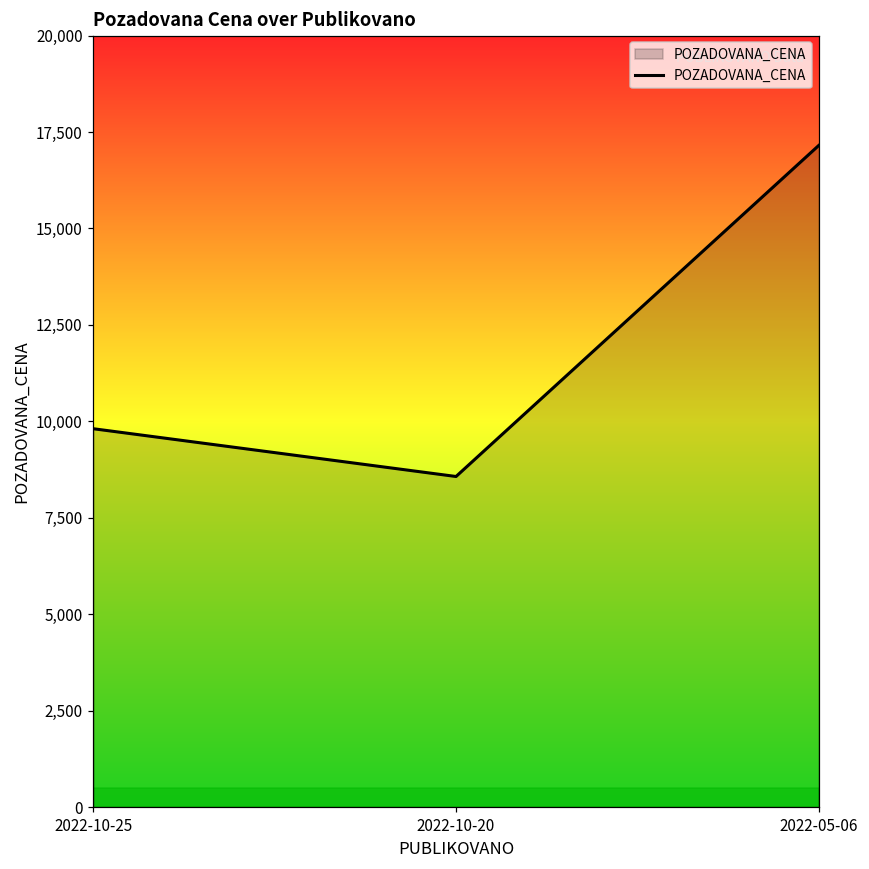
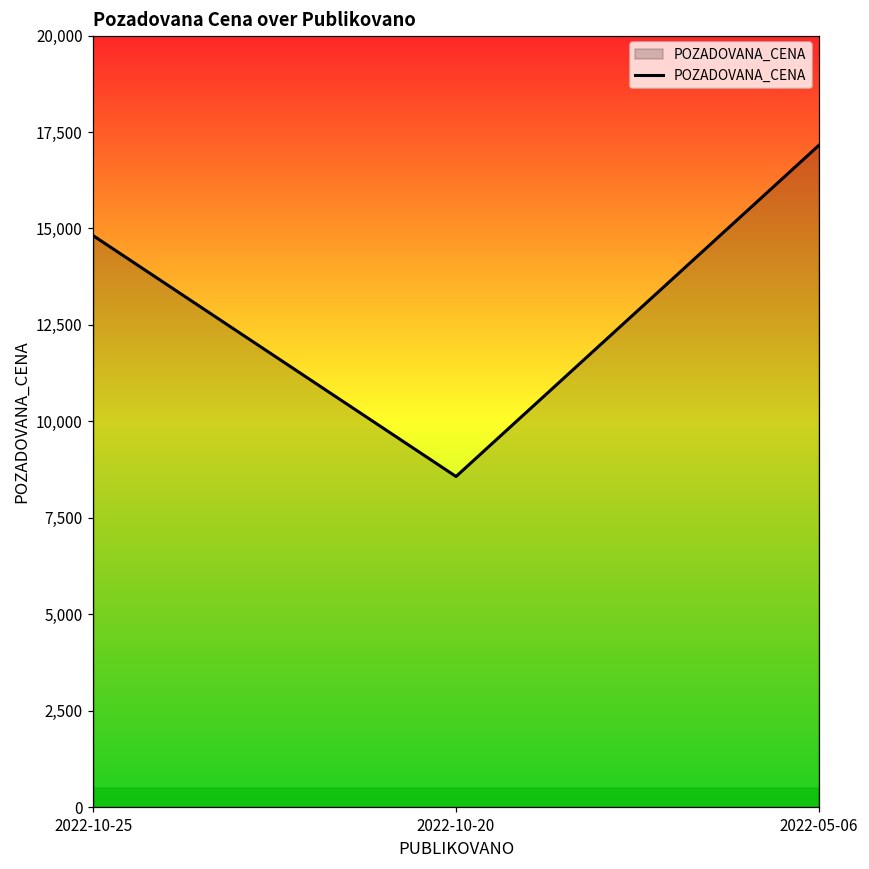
2022-10-25: 9,800 -> 14,800
